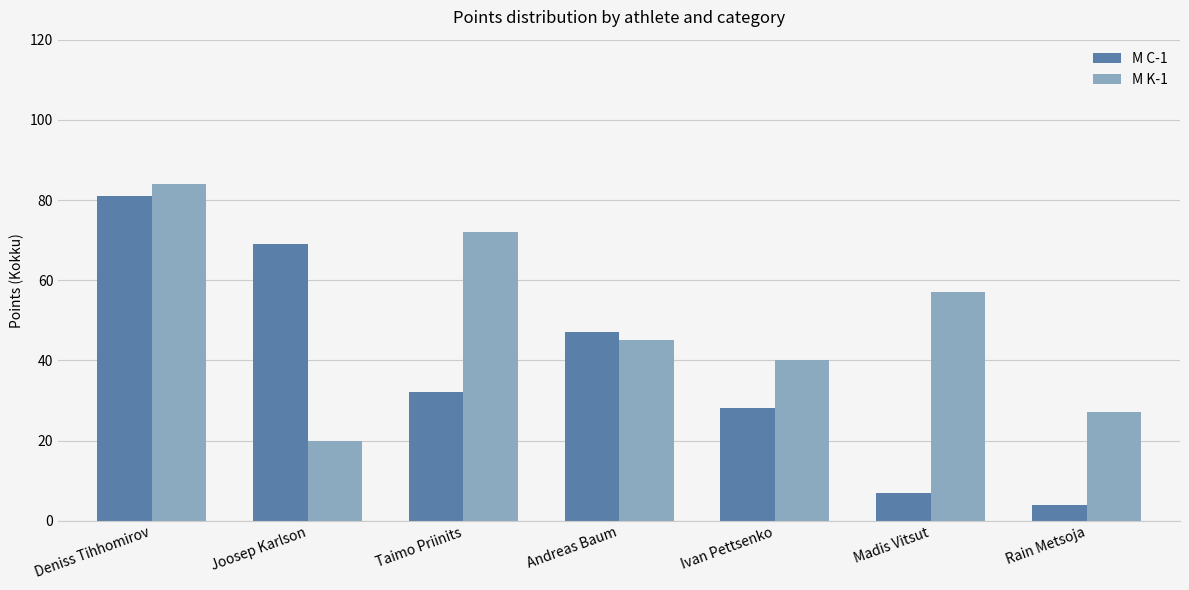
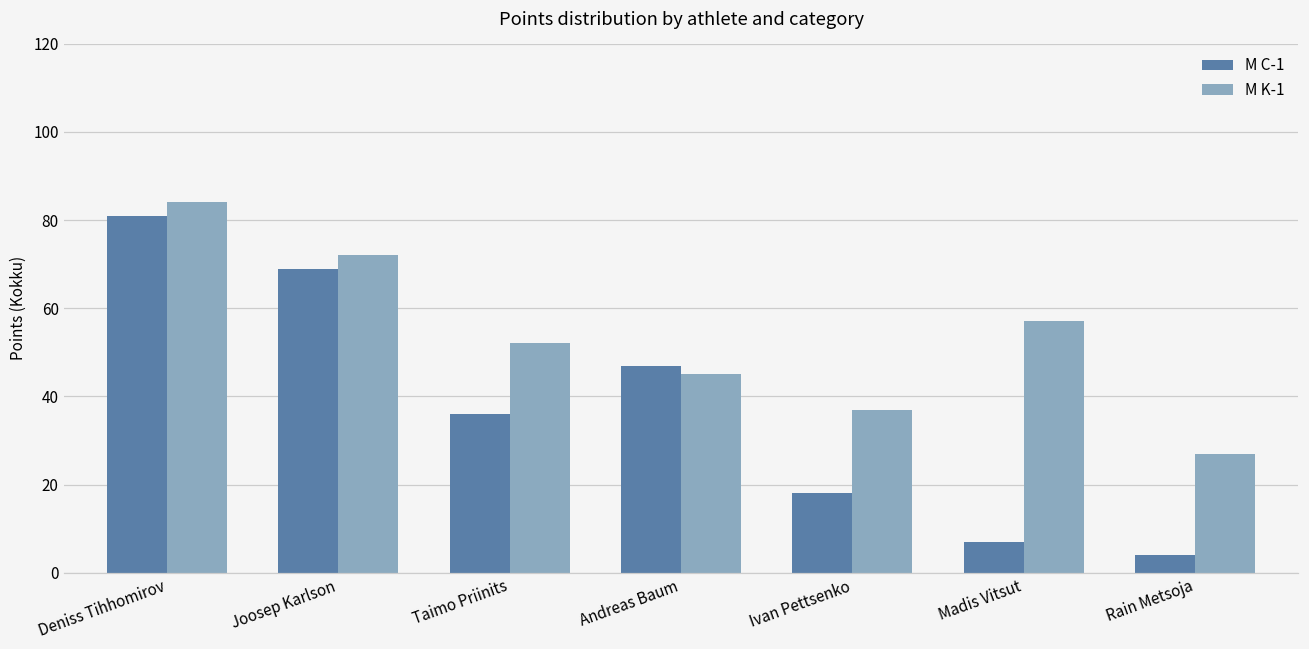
M K-1, Joosep Karlson: 20 -> 72
M C-1, Taimo Priinits: 32 -> 36
M K-1, Taimo Priinits: 72 -> 52
M C-1, Ivan Pettsenko: 28 -> 18
M K-1, Ivan Pettsenko: 40 -> 37
